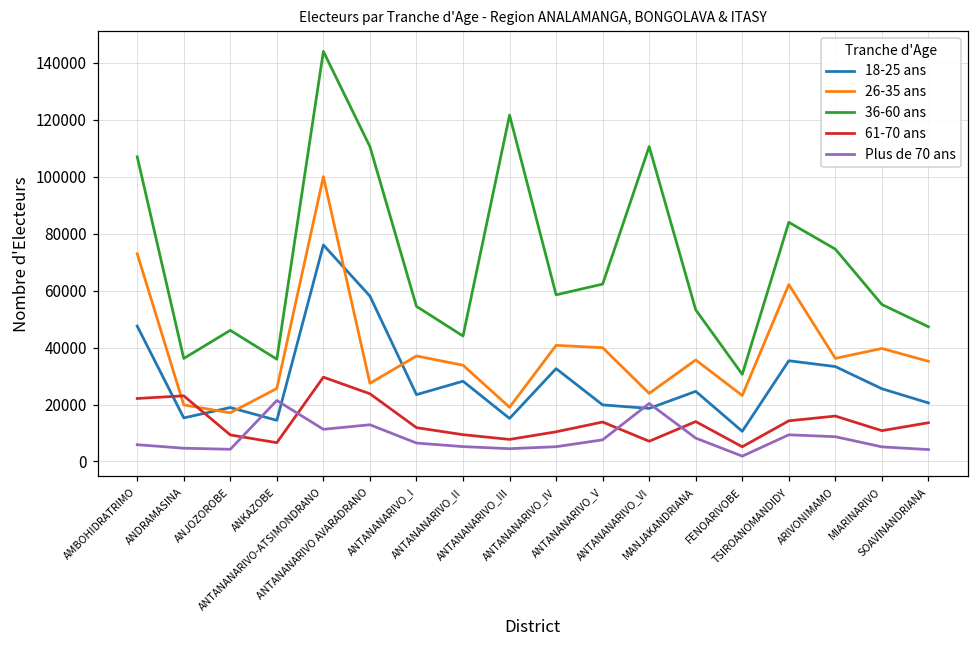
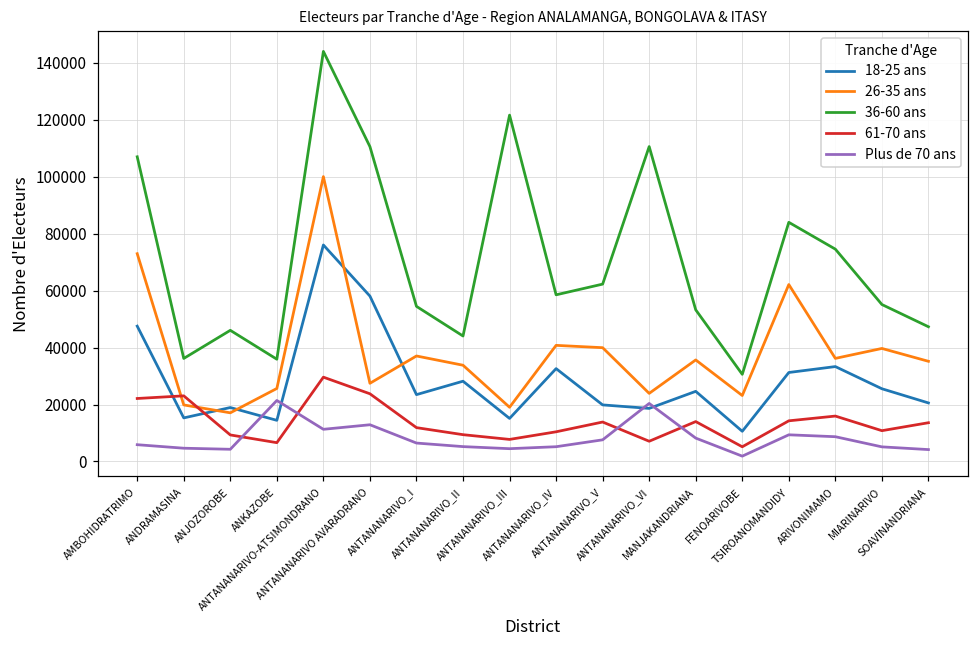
18-25 ans, TSIROANOMANDIDY: 35000 -> 31000
